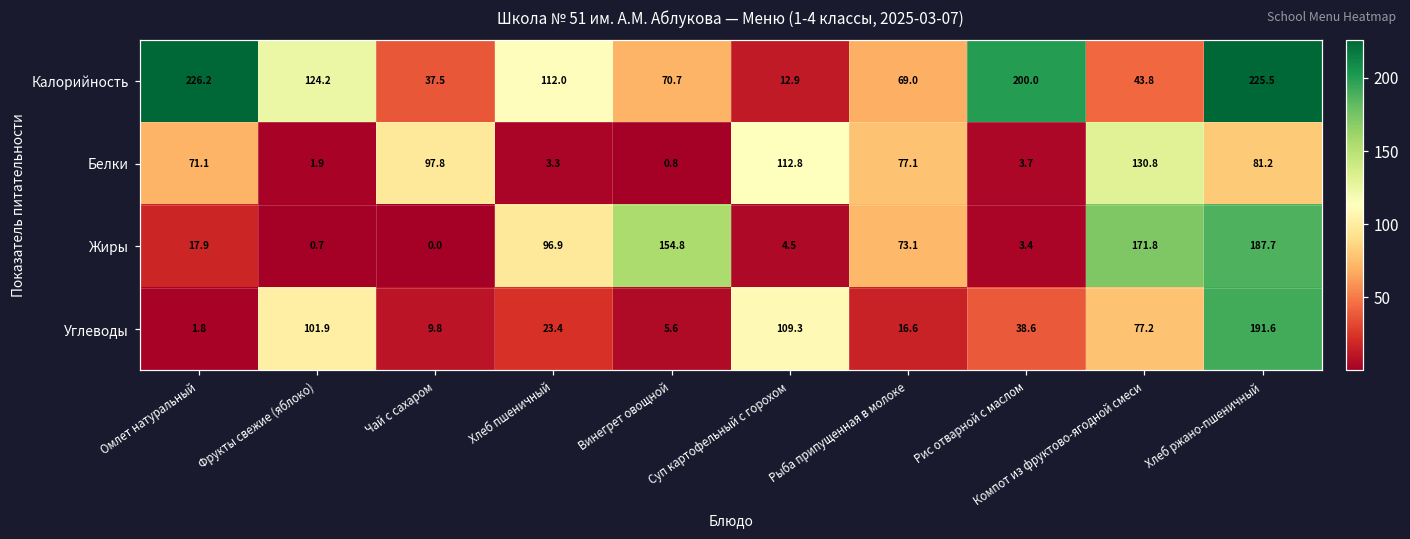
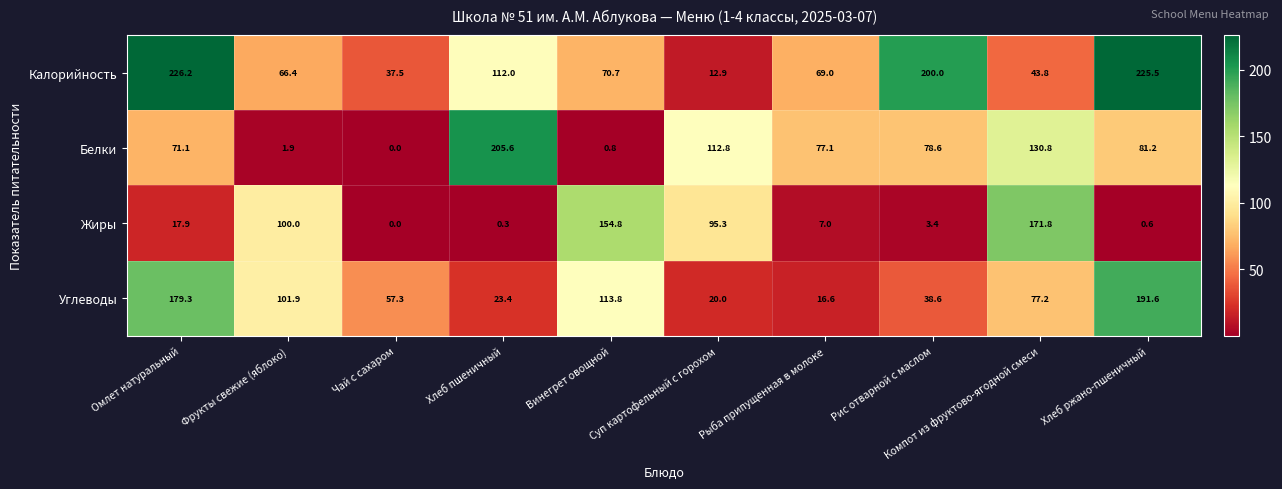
Калорийность, Фрукты свежие (яблоко): 124.2 -> 66.4
Белки, Чай с сахаром: 97.8 -> 0.0
Белки, Хлеб пшеничный: 3.3 -> 205.6
Белки, Рис отварной с маслом: 3.7 -> 78.6
Жиры, Фрукты свежие (яблоко): 0.7 -> 100.0
Жиры, Хлеб пшеничный: 96.9 -> 0.3
Жиры, Суп картофельный с горохом: 4.5 -> 95.3
Жиры, Рыба припущенная в молоке: 73.1 -> 7.0
Жиры, Хлеб ржано-пшеничный: 187.7 -> 0.6
Углеводы, Омлет натуральный: 1.8 -> 179.3
Углеводы, Чай с сахаром: 9.8 -> 57.3
Углеводы, Винегрет овощной: 5.6 -> 113.8
Углеводы, Суп картофельный с горохом: 109.3 -> 20.0
